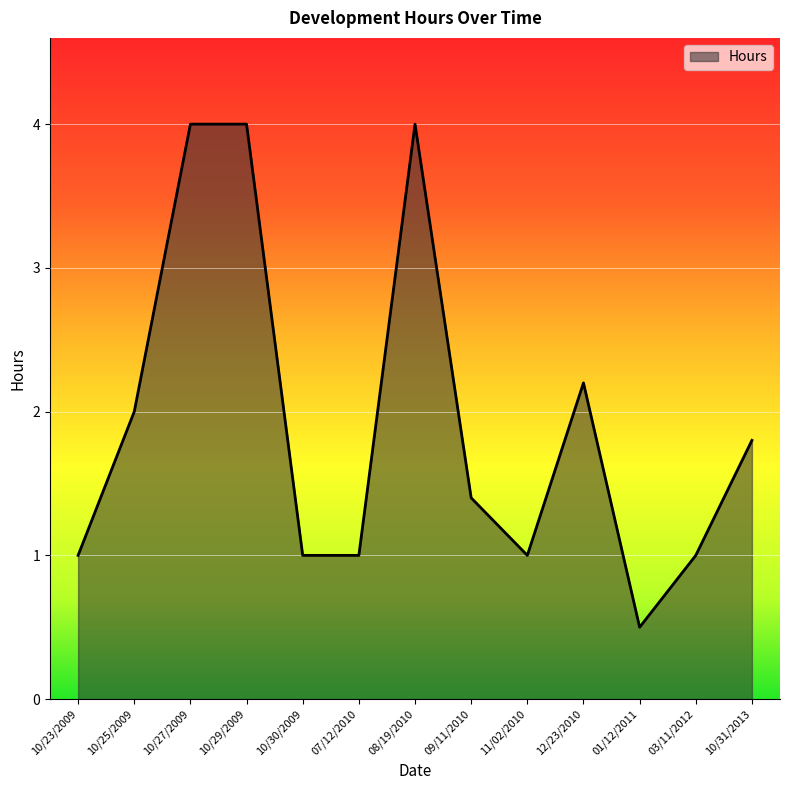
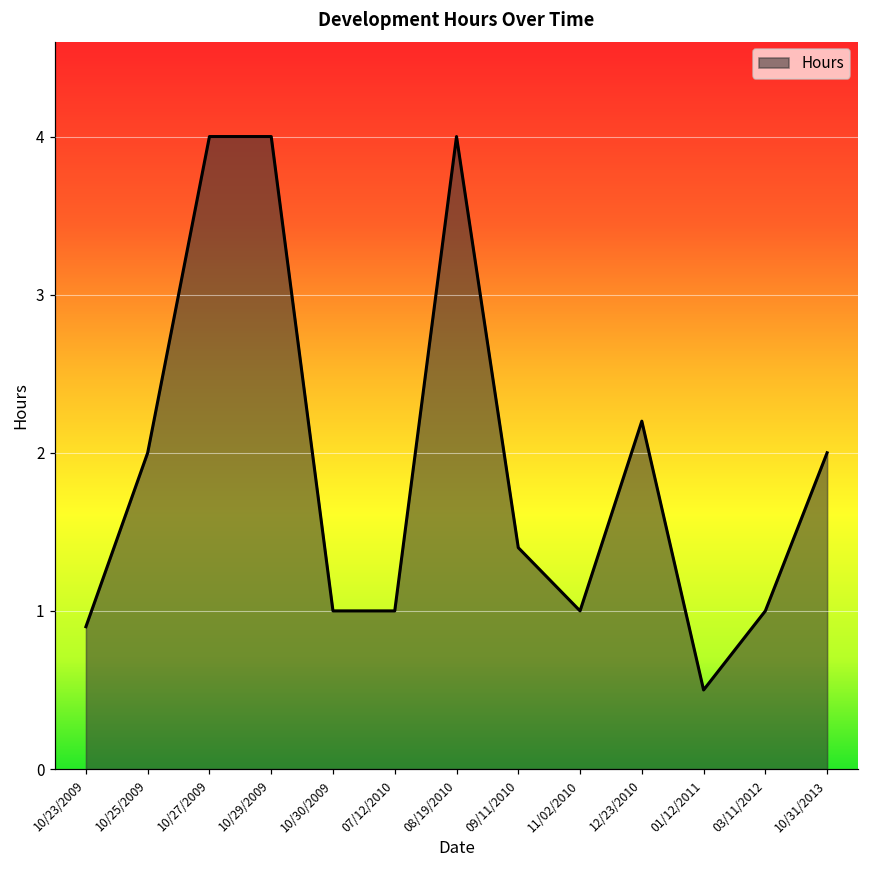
10/23/2009: 1.0 -> 0.9
10/31/2013: 1.8 -> 2.0
